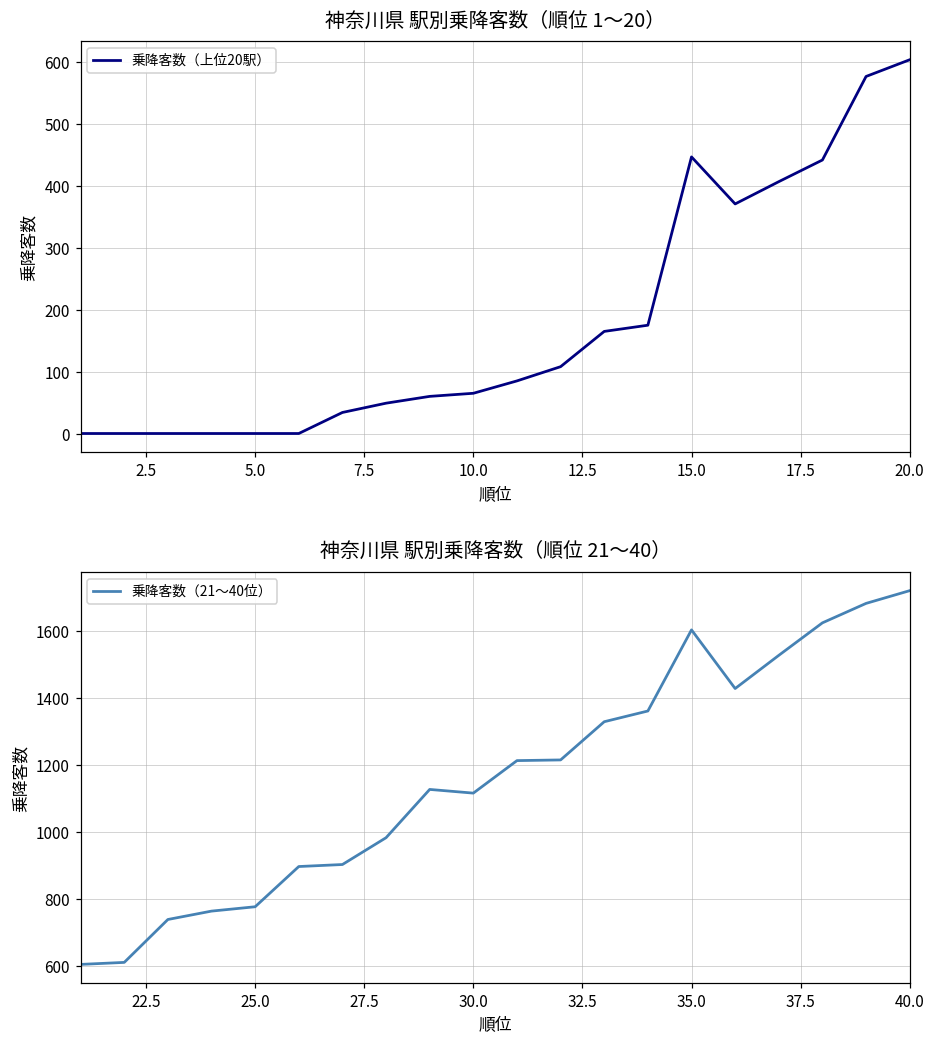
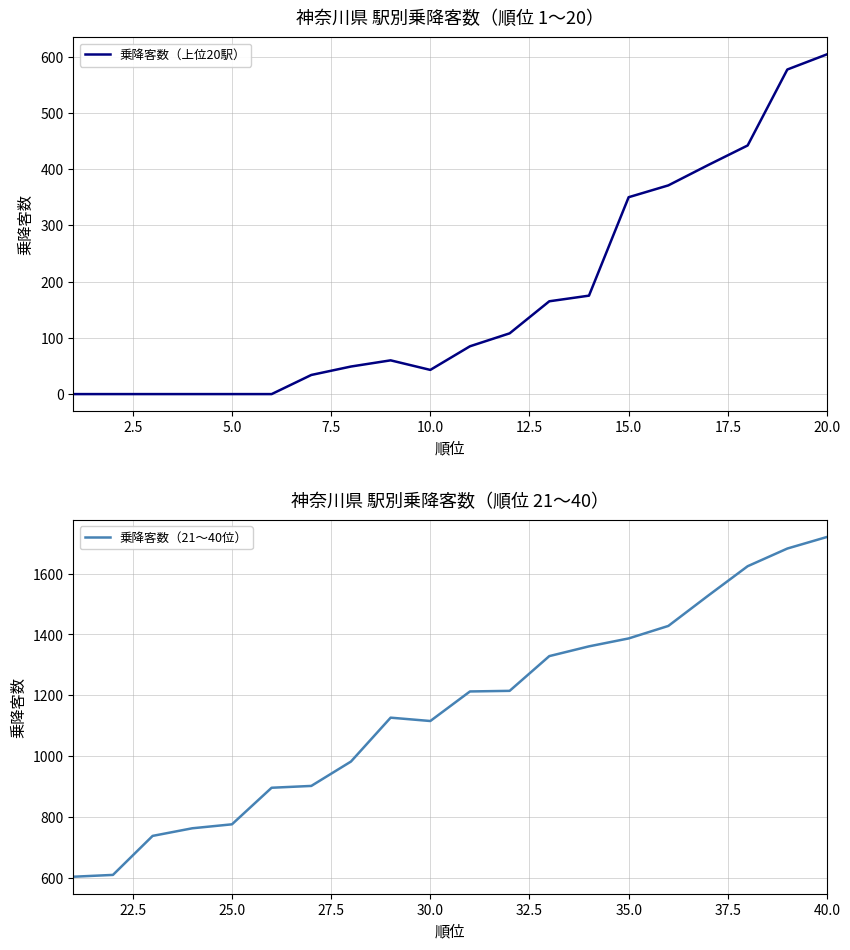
神奈川県 駅別乗降客数（順位 1〜20）, 10.0: 70 -> 40
神奈川県 駅別乗降客数（順位 1〜20）, 15.0: 450 -> 350
神奈川県 駅別乗降客数（順位 21〜40）, 35.0: 1600 -> 1390
